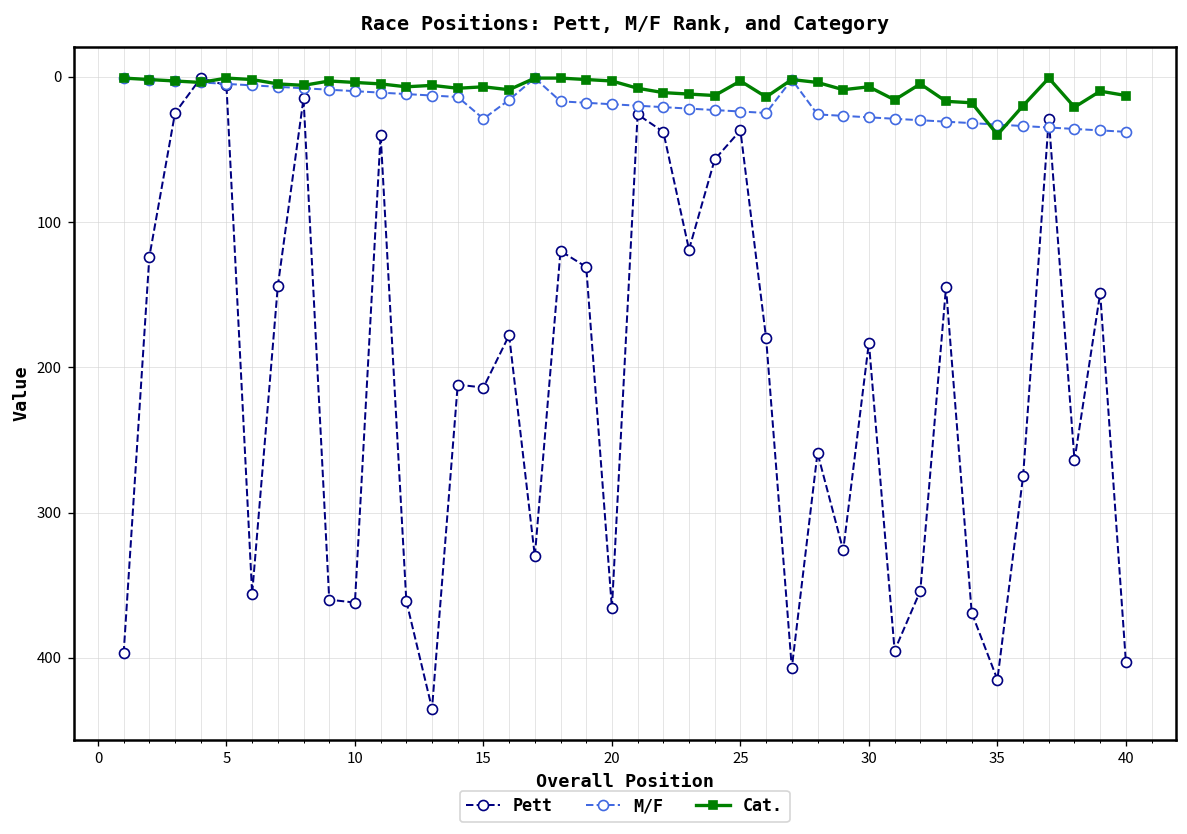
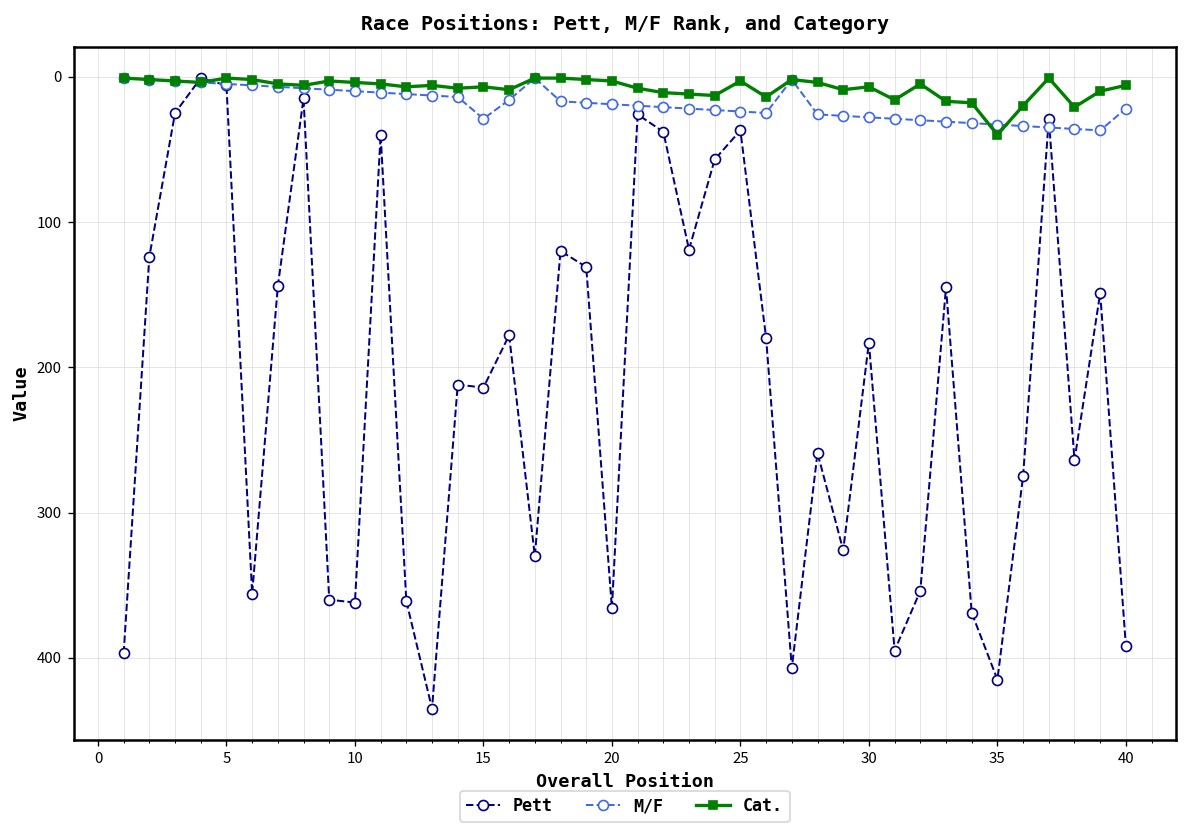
Pett, 40: 403 -> 392
M/F, 40: 38 -> 22
Cat., 40: 13 -> 6
